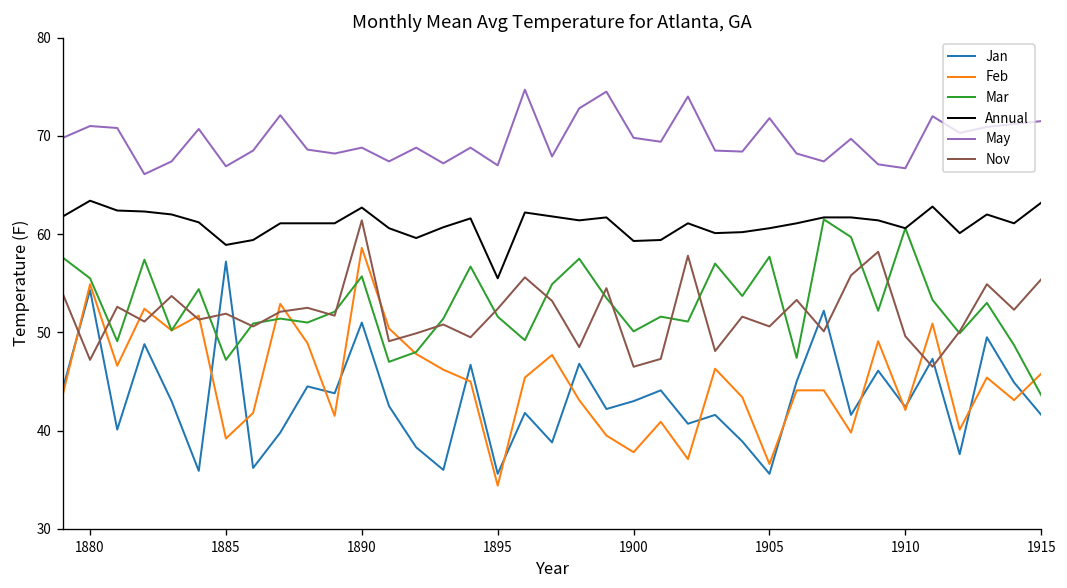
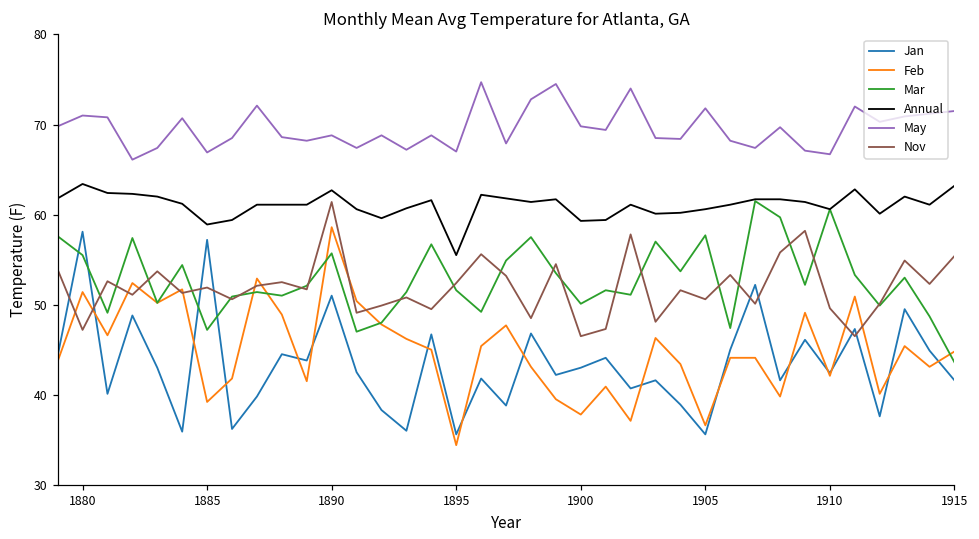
Jan, 1880: 54 -> 58
Feb, 1880: 55 -> 51
Feb, 1915: 46 -> 45
